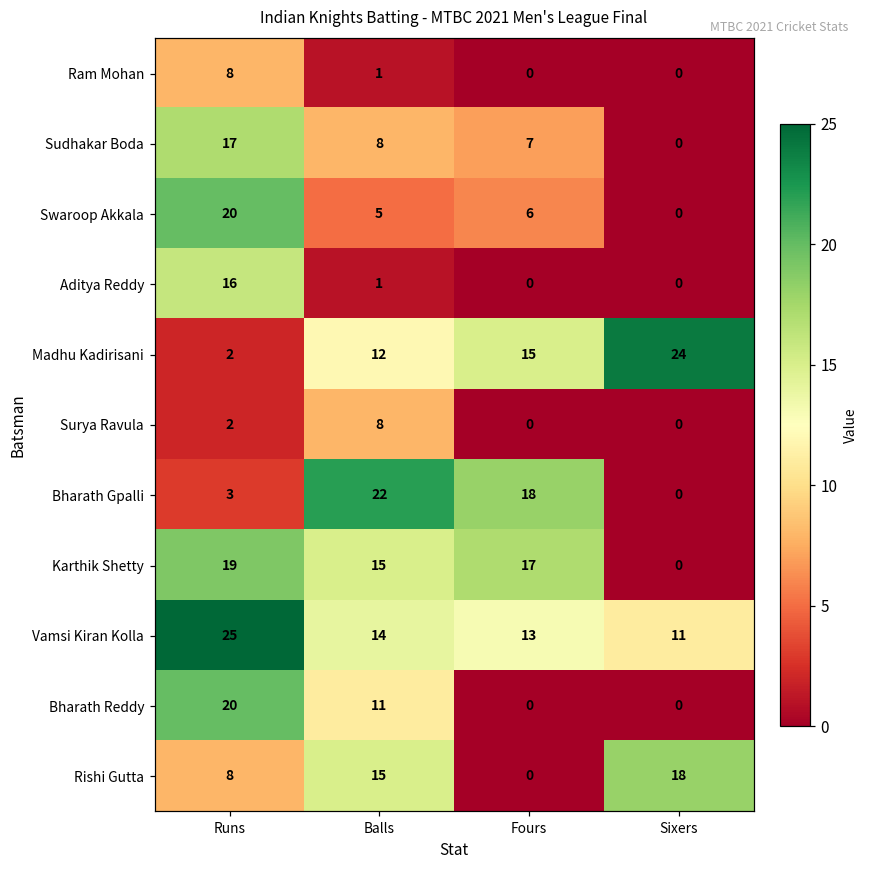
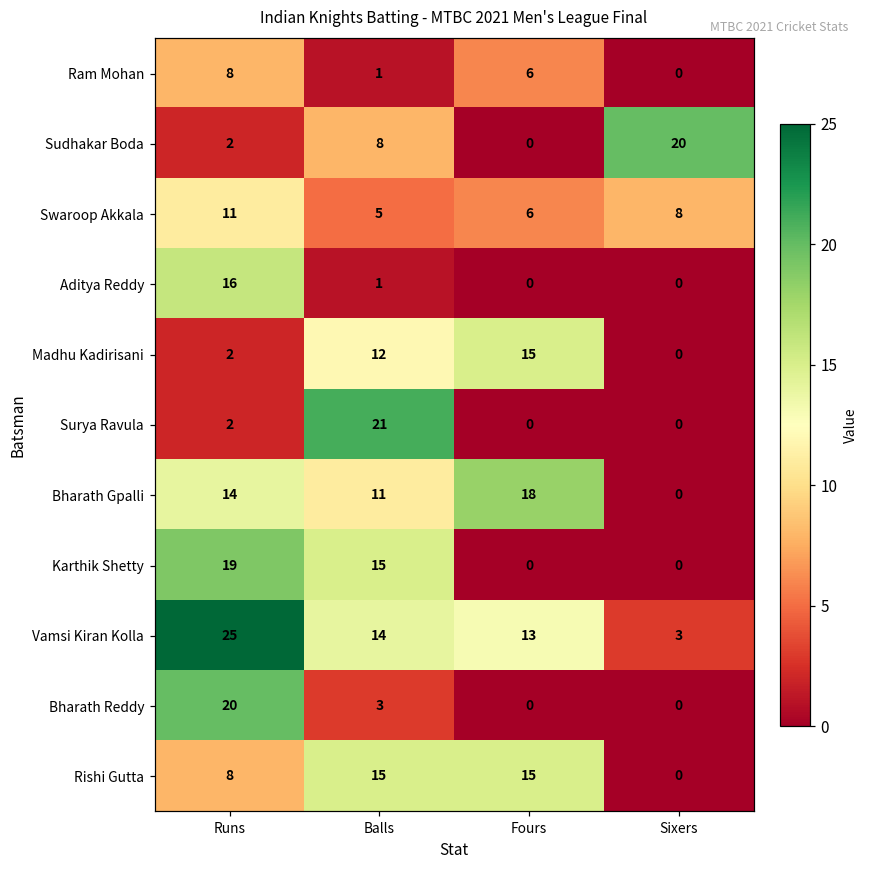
Ram Mohan, Fours: 0 -> 6
Sudhakar Boda, Runs: 17 -> 2
Sudhakar Boda, Fours: 7 -> 0
Sudhakar Boda, Sixers: 0 -> 20
Swaroop Akkala, Runs: 20 -> 11
Swaroop Akkala, Sixers: 0 -> 8
Madhu Kadirisani, Sixers: 24 -> 0
Surya Ravula, Balls: 8 -> 21
Bharath Gpalli, Runs: 3 -> 14
Bharath Gpalli, Balls: 22 -> 11
Karthik Shetty, Fours: 17 -> 0
Vamsi Kiran Kolla, Sixers: 11 -> 3
Bharath Reddy, Balls: 11 -> 3
Rishi Gutta, Fours: 0 -> 15
Rishi Gutta, Sixers: 18 -> 0
